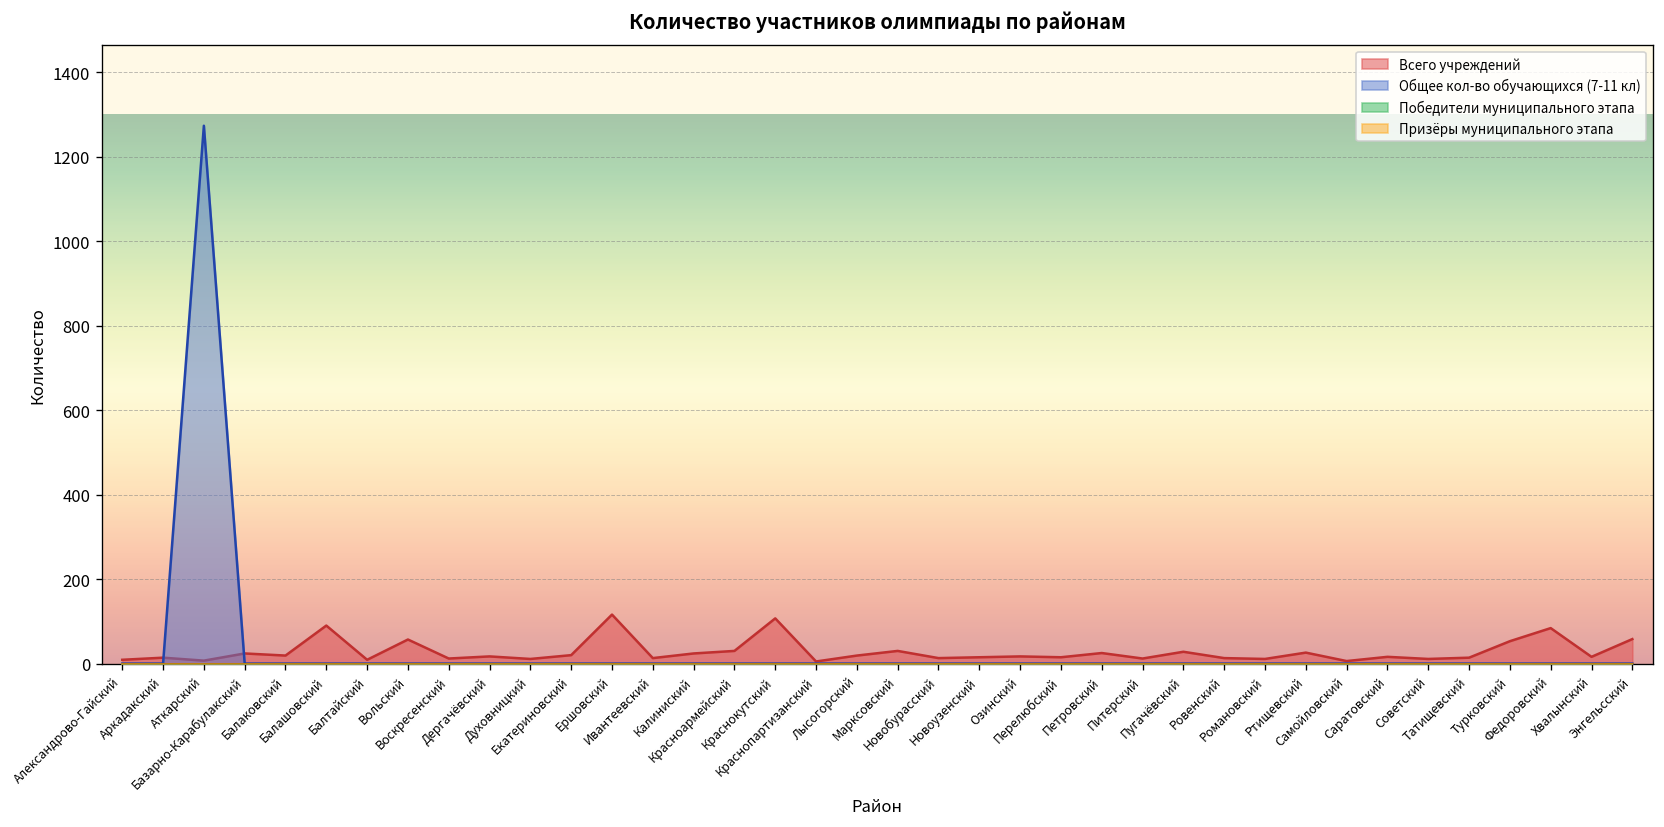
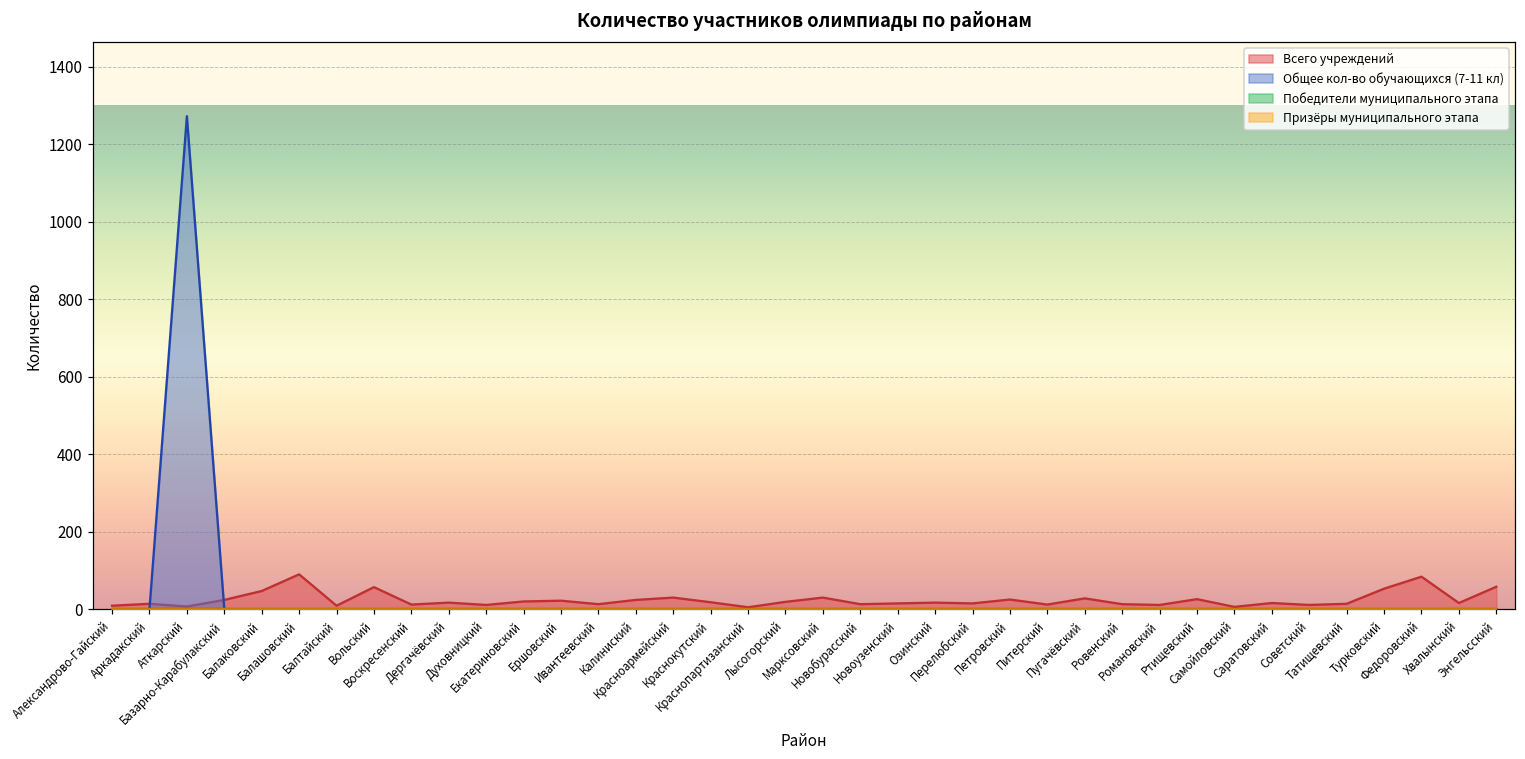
Всего учреждений, Балаковский: 20 -> 50
Всего учреждений, Ершовский: 120 -> 20
Всего учреждений, Краснокутский: 110 -> 20
